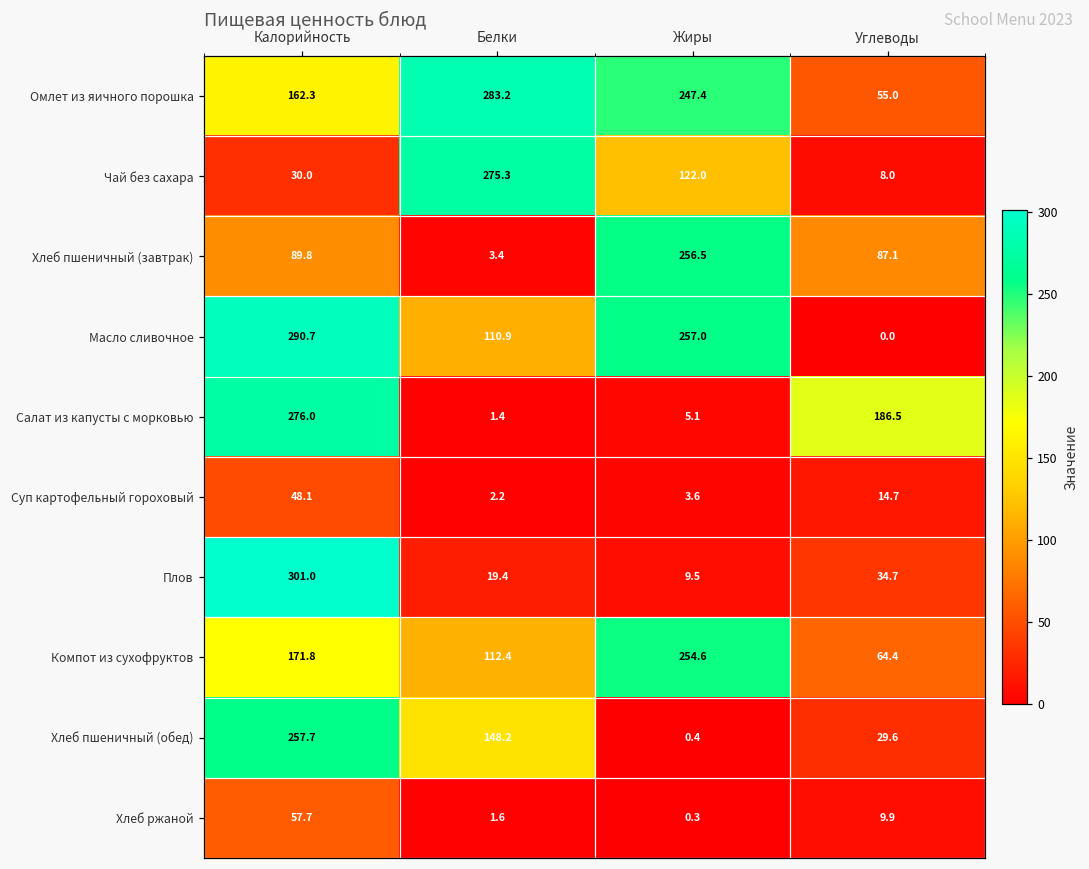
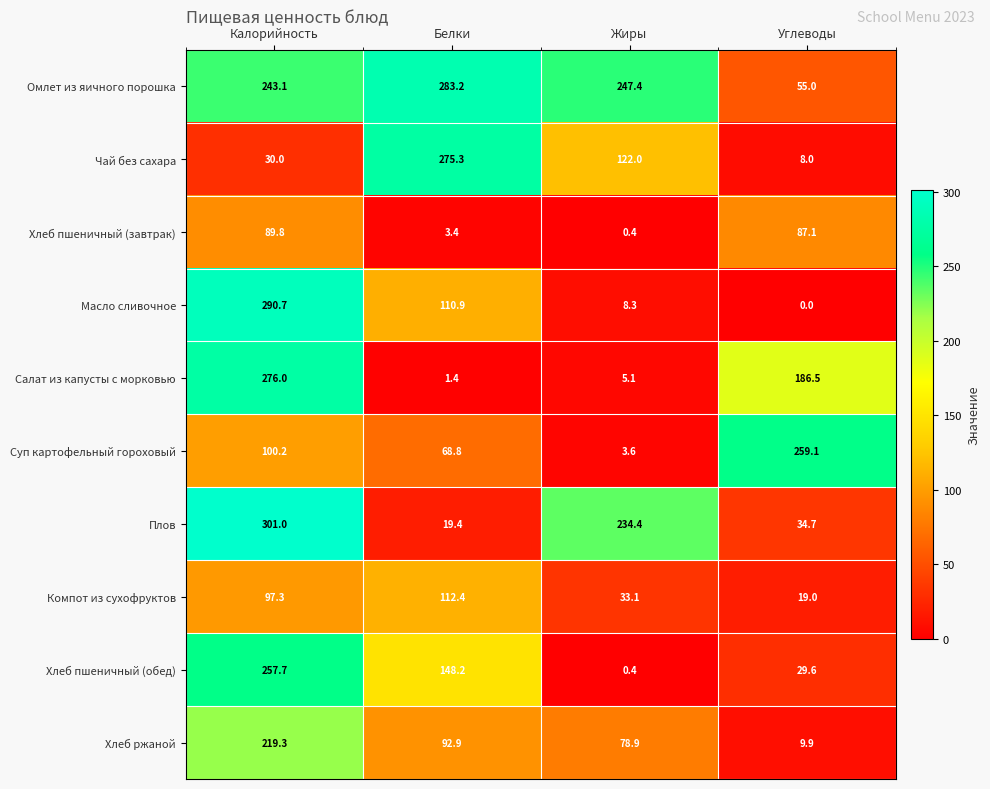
Омлет из яичного порошка, Калорийность: 162.3 -> 243.1
Хлеб пшеничный (завтрак), Жиры: 256.5 -> 0.4
Масло сливочное, Жиры: 257.0 -> 8.3
Суп картофельный гороховый, Калорийность: 48.1 -> 100.2
Суп картофельный гороховый, Белки: 2.2 -> 68.8
Суп картофельный гороховый, Углеводы: 14.7 -> 259.1
Плов, Жиры: 9.5 -> 234.4
Компот из сухофруктов, Калорийность: 171.8 -> 97.3
Компот из сухофруктов, Жиры: 254.6 -> 33.1
Компот из сухофруктов, Углеводы: 64.4 -> 19.0
Хлеб ржаной, Калорийность: 57.7 -> 219.3
Хлеб ржаной, Белки: 1.6 -> 92.9
Хлеб ржаной, Жиры: 0.3 -> 78.9
